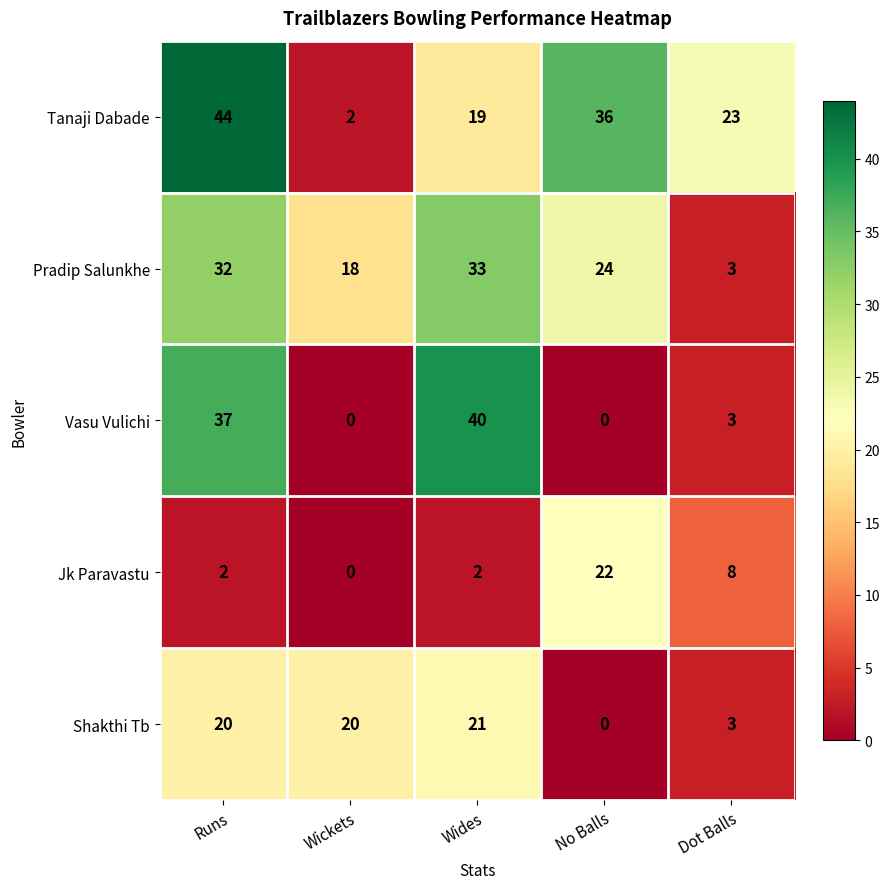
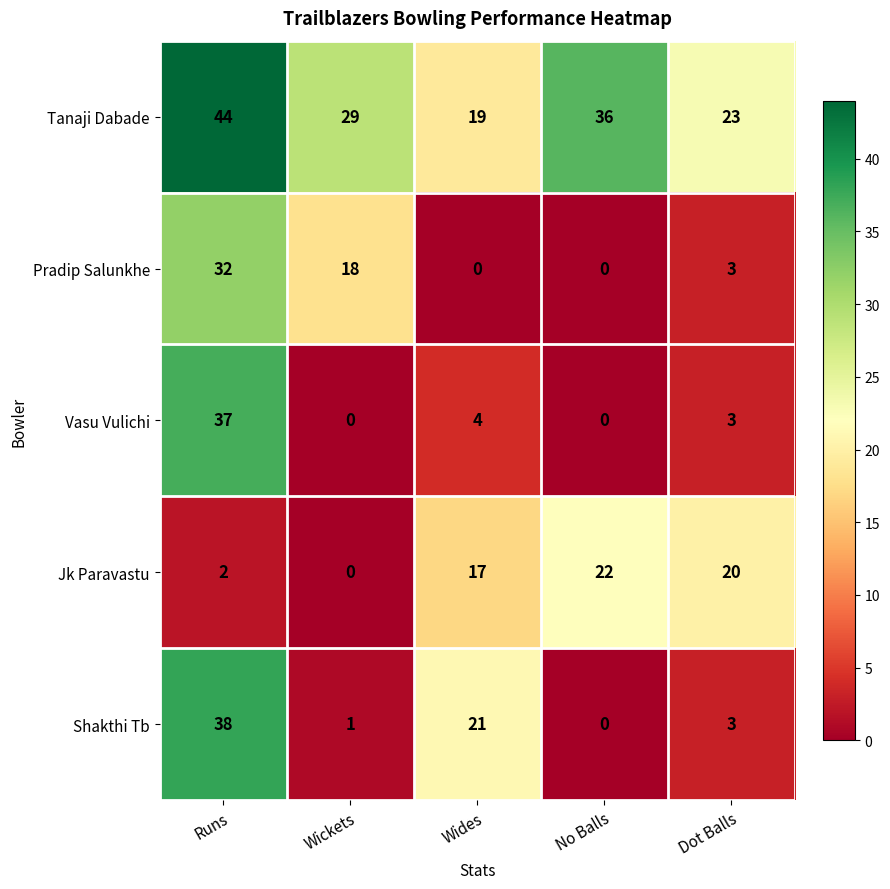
Tanaji Dabade, Wickets: 2 -> 29
Pradip Salunkhe, Wides: 33 -> 0
Pradip Salunkhe, No Balls: 24 -> 0
Vasu Vulichi, Wides: 40 -> 4
Jk Paravastu, Wides: 2 -> 17
Jk Paravastu, Dot Balls: 8 -> 20
Shakthi Tb, Runs: 20 -> 38
Shakthi Tb, Wickets: 20 -> 1
